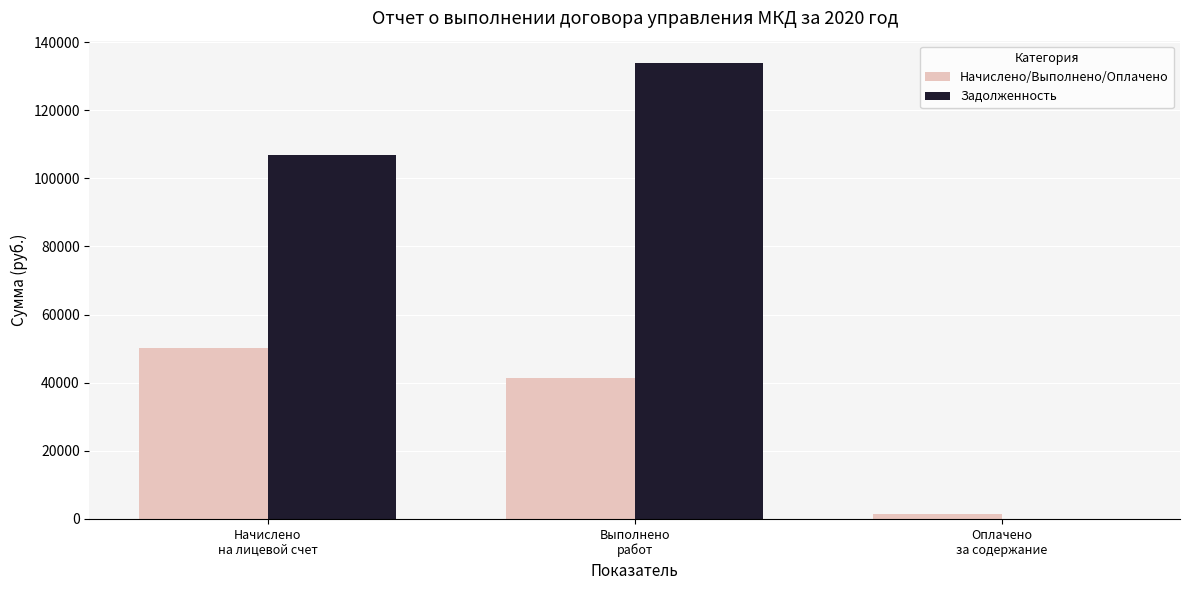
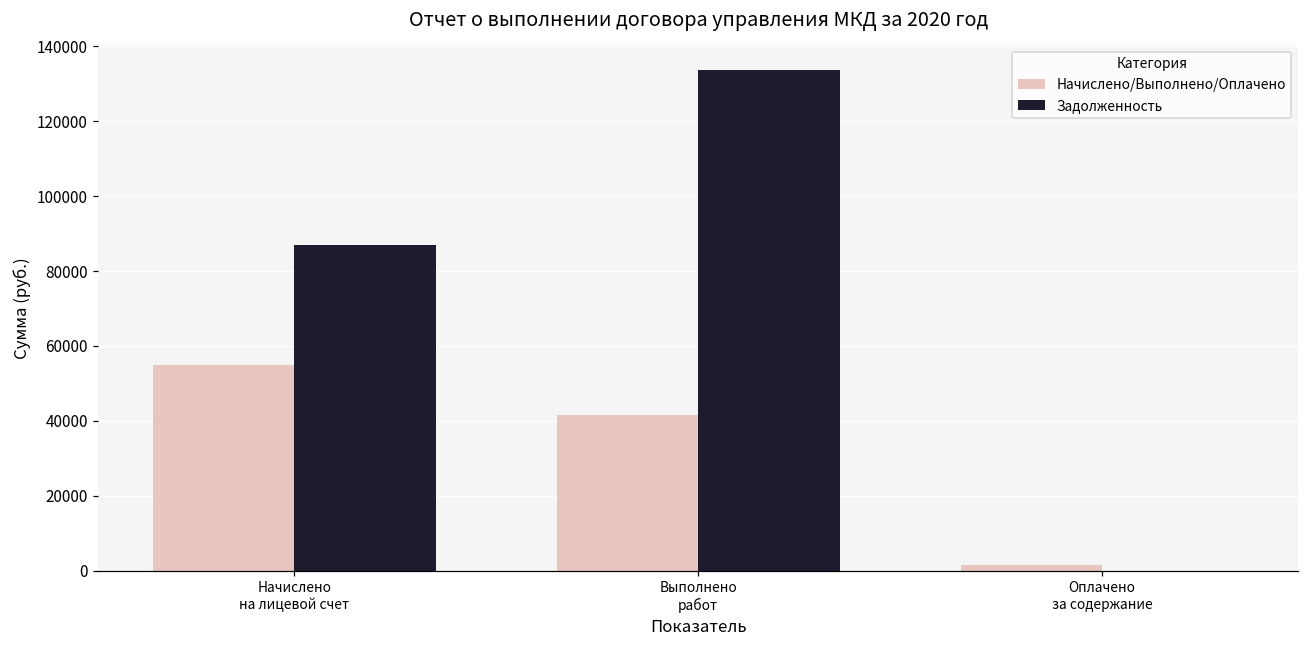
Начислено/Выполнено/Оплачено, Начислено на лицевой счет: 50000 -> 55000
Задолженность, Начислено на лицевой счет: 107000 -> 87000
